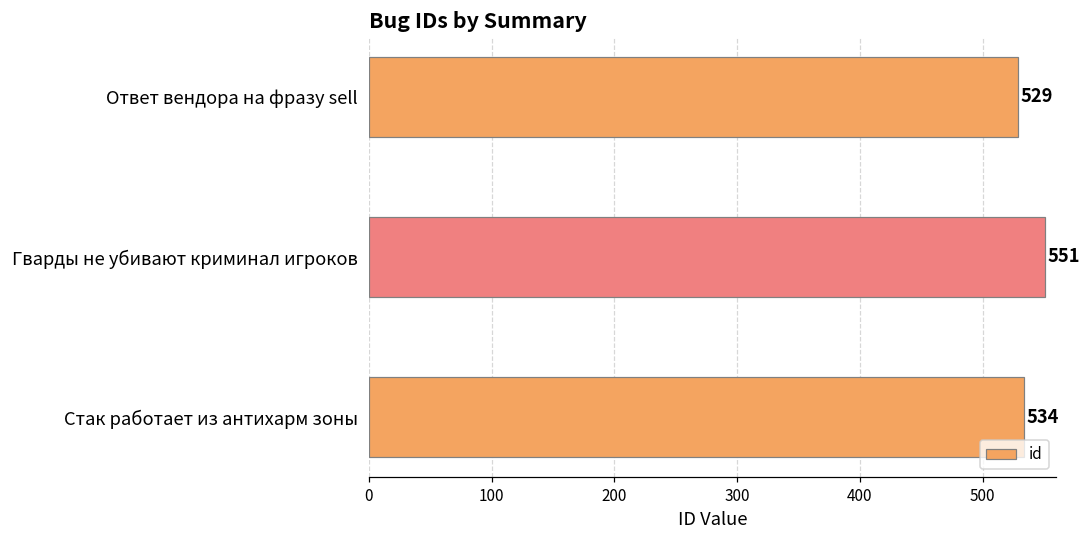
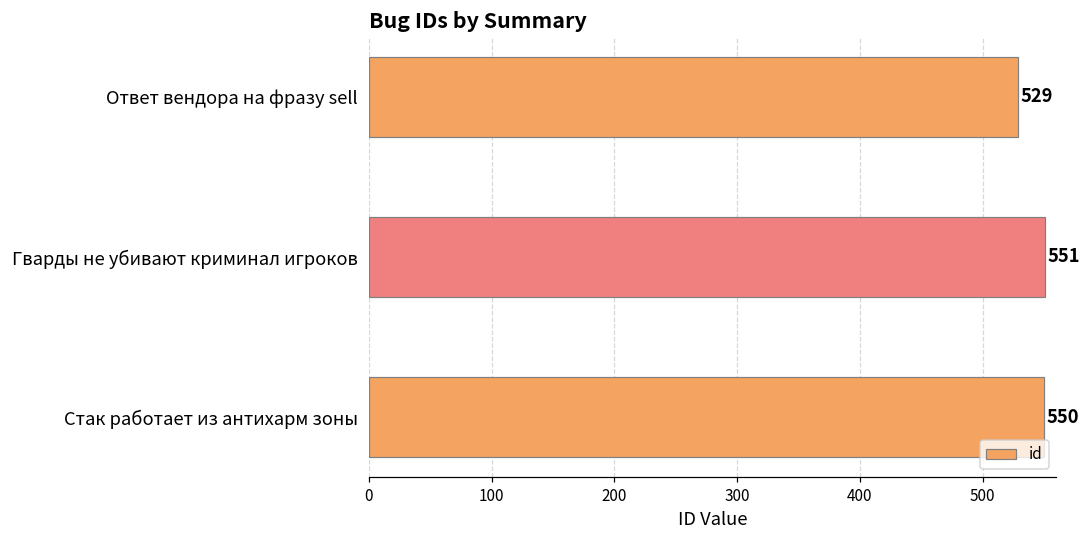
Стак работает из антихарм зоны: 534 -> 550
